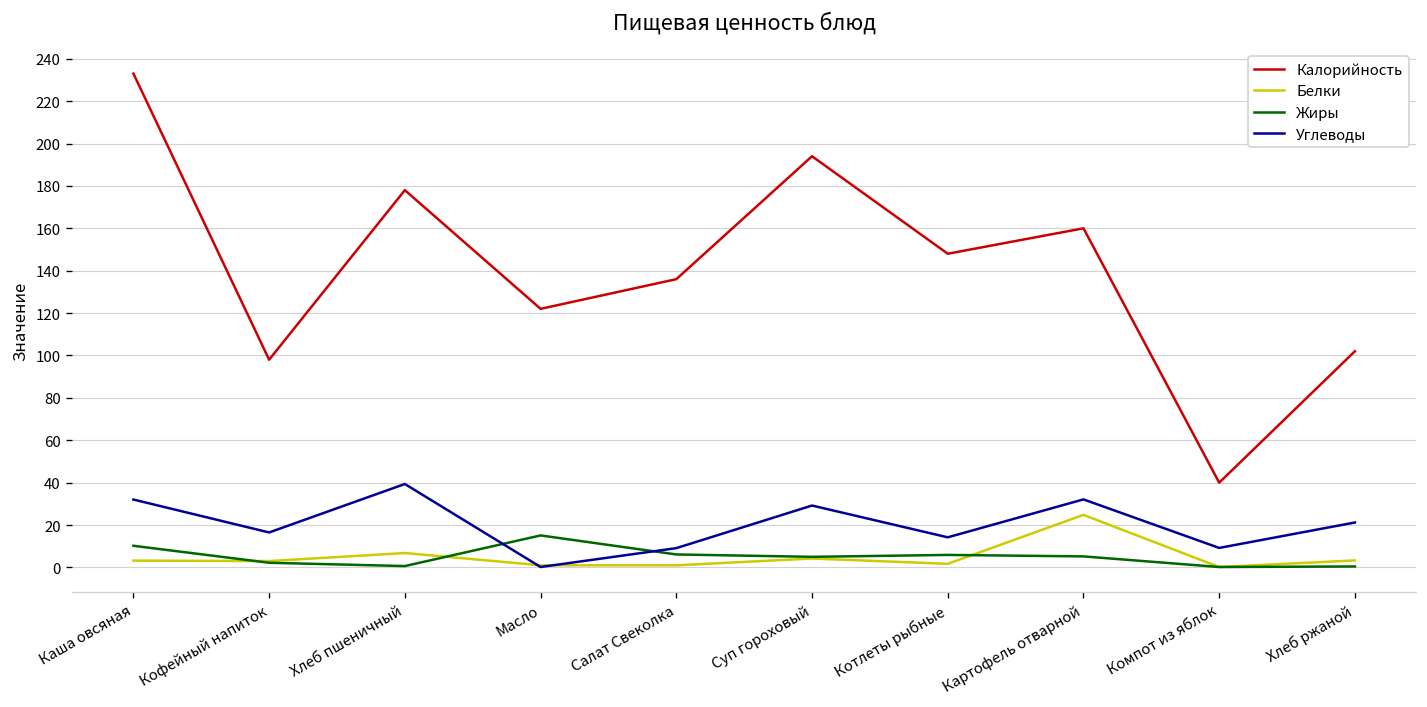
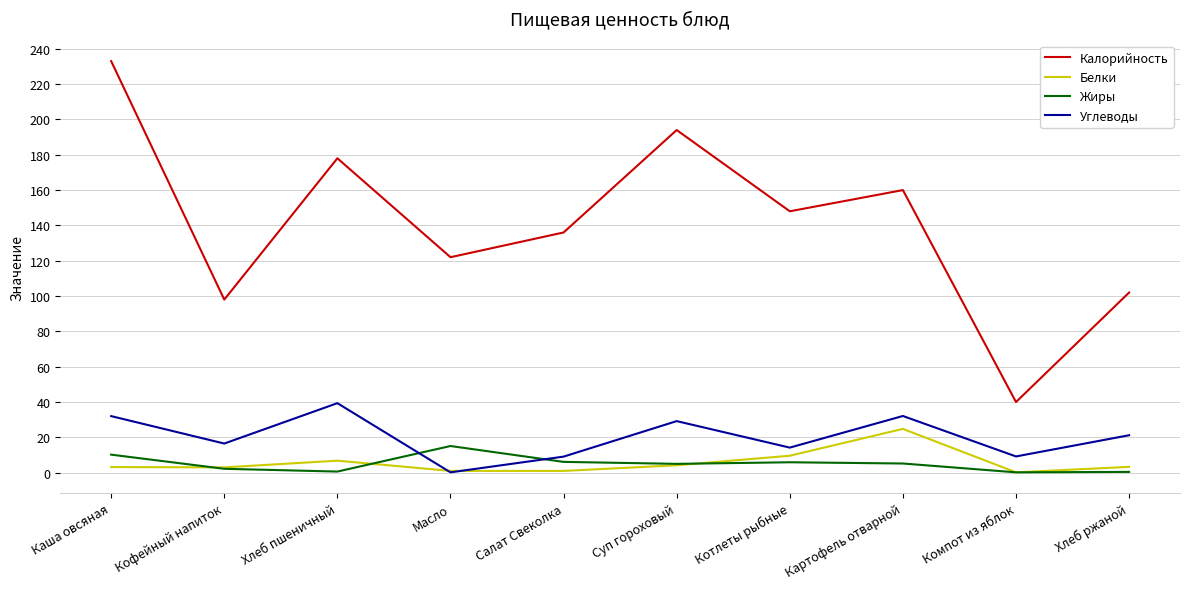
Белки, Котлеты рыбные: 2 -> 10
